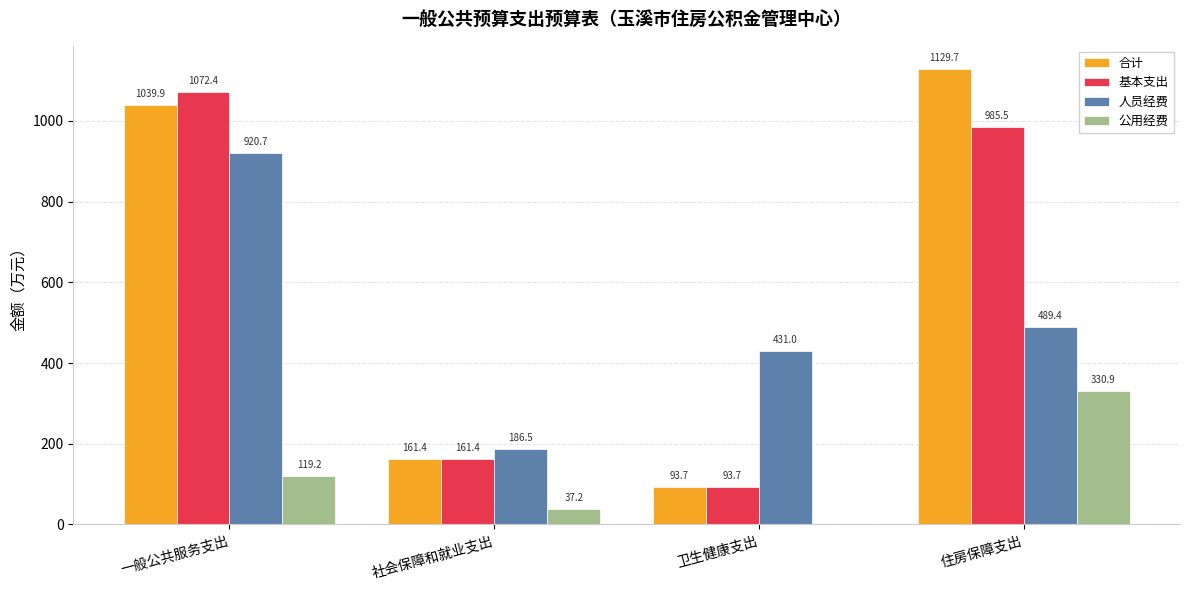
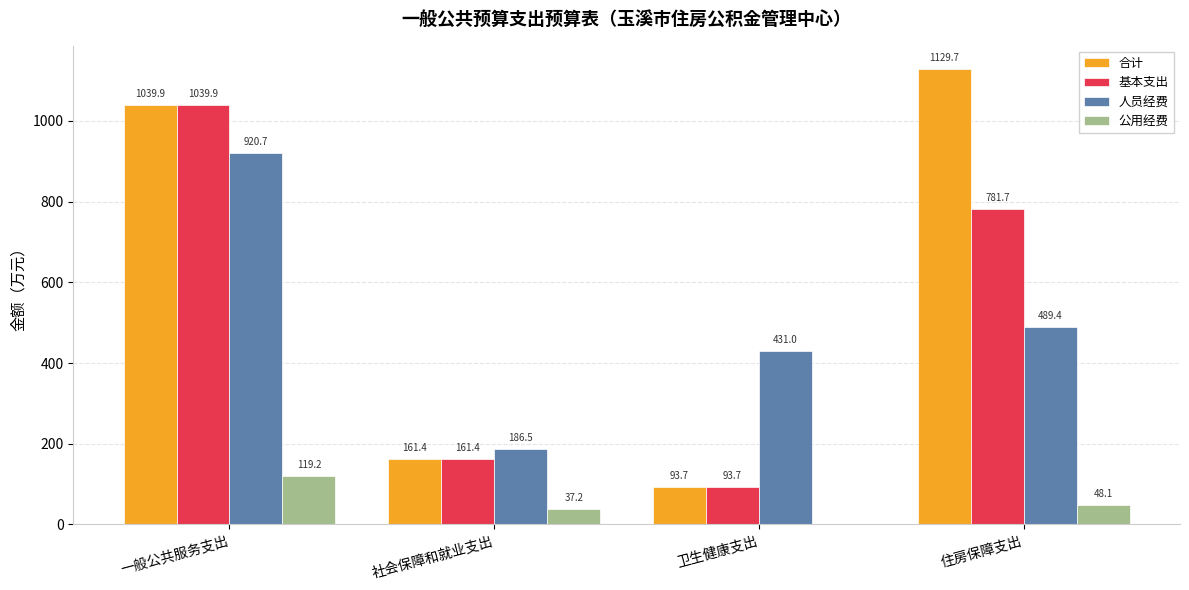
基本支出, 一般公共服务支出: 1072.4 -> 1039.9
基本支出, 住房保障支出: 985.5 -> 781.7
公用经费, 住房保障支出: 330.9 -> 48.1
